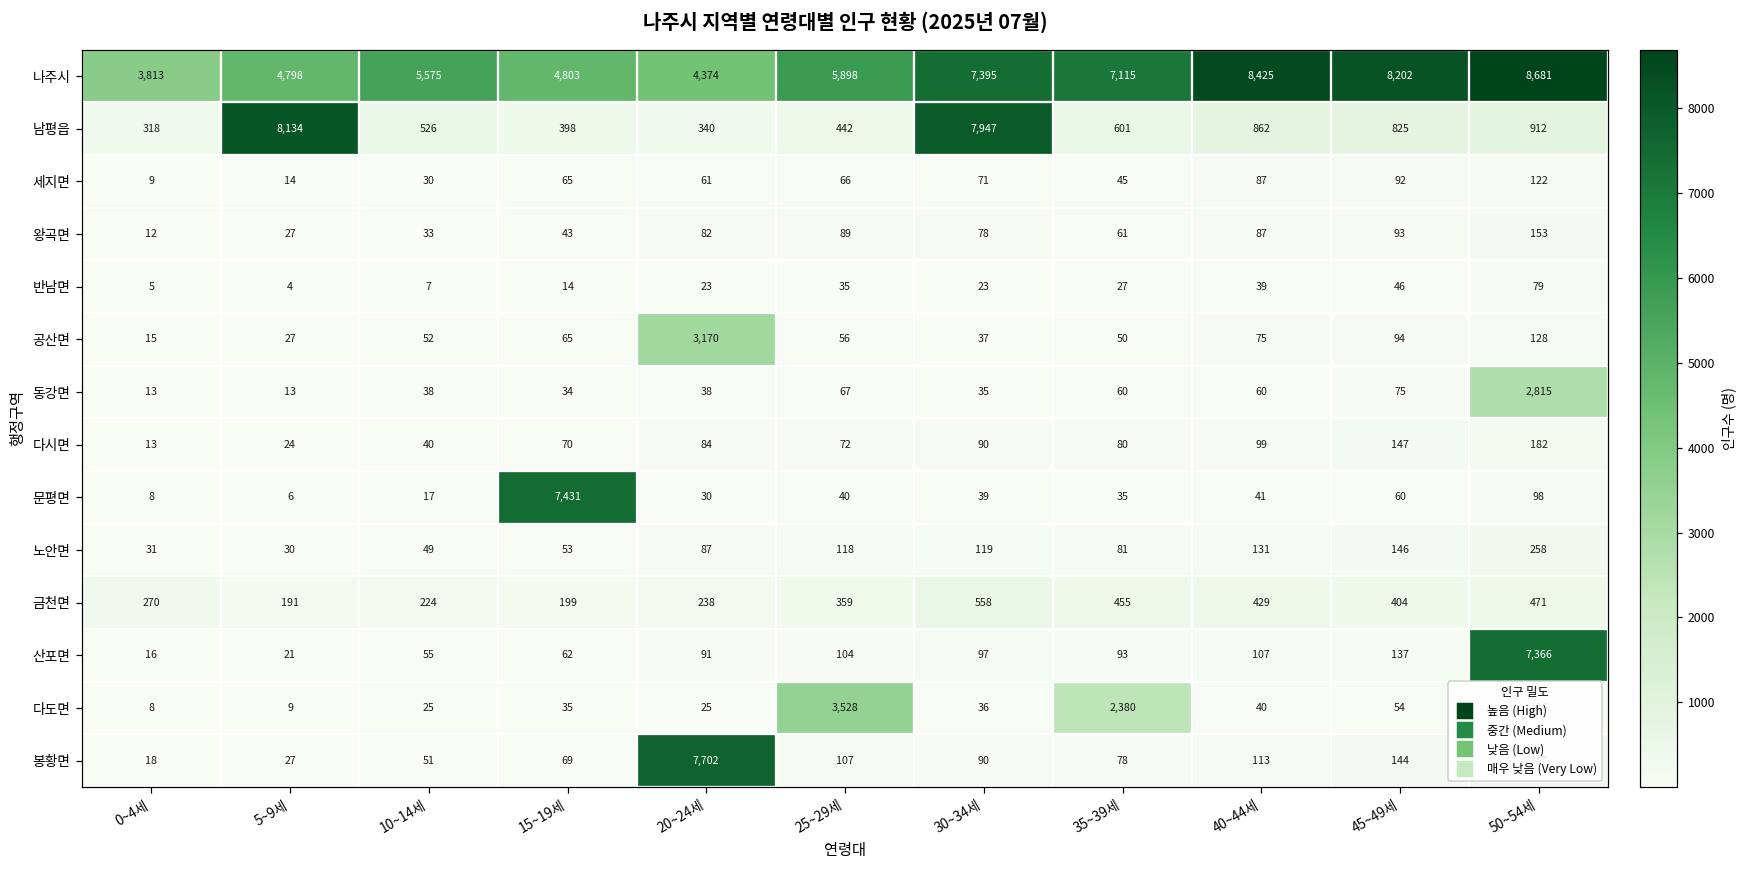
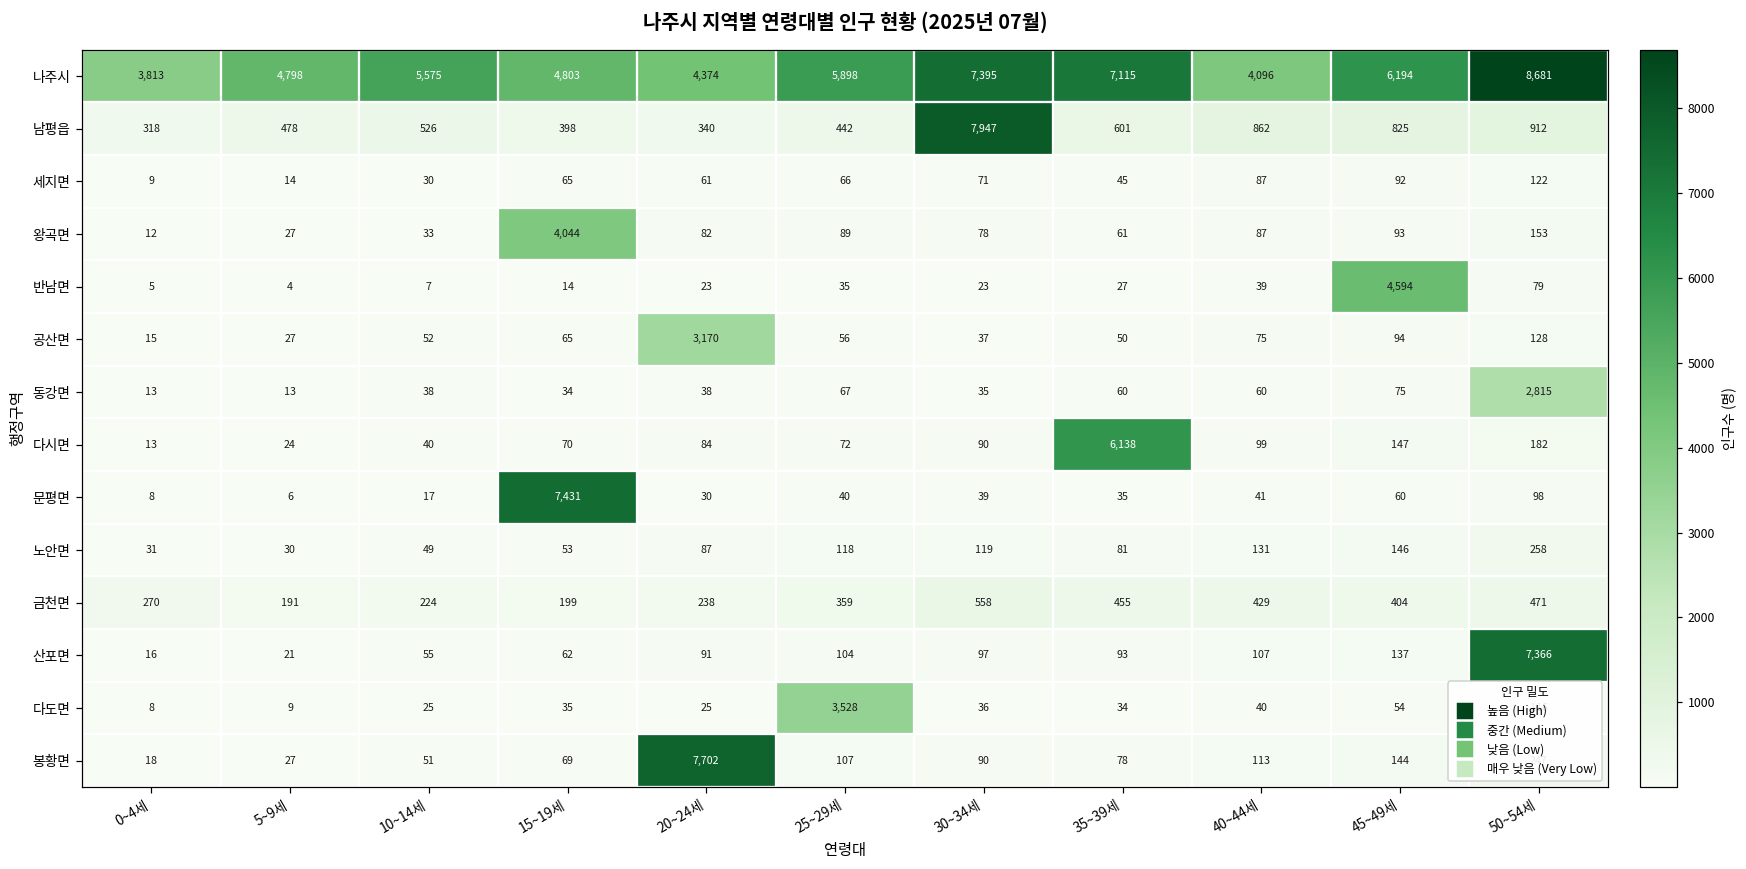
나주시, 40~44세: 8,425 -> 4,096
나주시, 45~49세: 8,202 -> 6,194
남평읍, 5~9세: 8,134 -> 478
왕곡면, 15~19세: 43 -> 4,044
반남면, 45~49세: 46 -> 4,594
다시면, 35~39세: 80 -> 6,138
다도면, 35~39세: 2,380 -> 34
